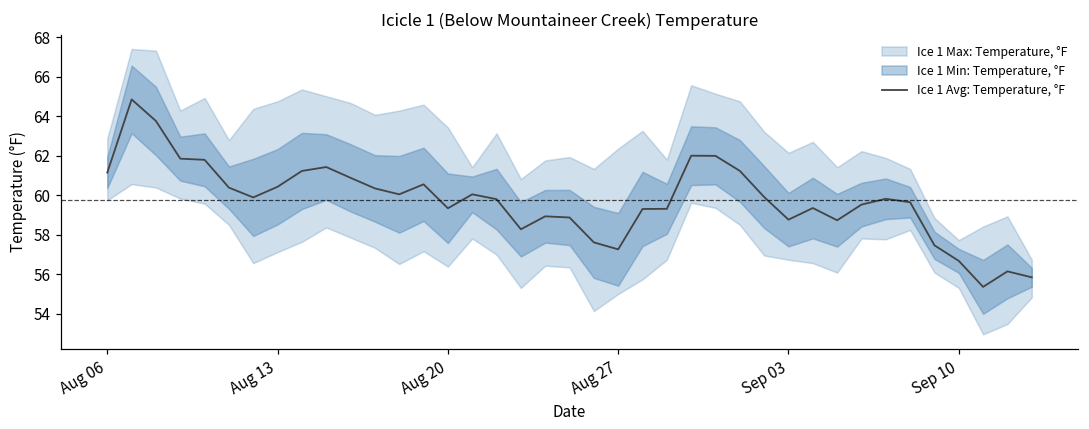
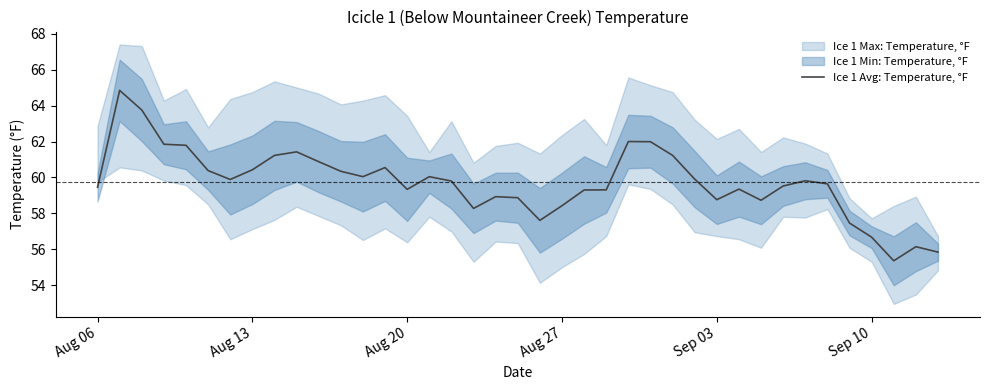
Ice 1 Avg: Temperature, °F, Aug 06: 61.1 -> 59.5
Ice 1 Avg: Temperature, °F, Aug 27: 57.3 -> 58.4
